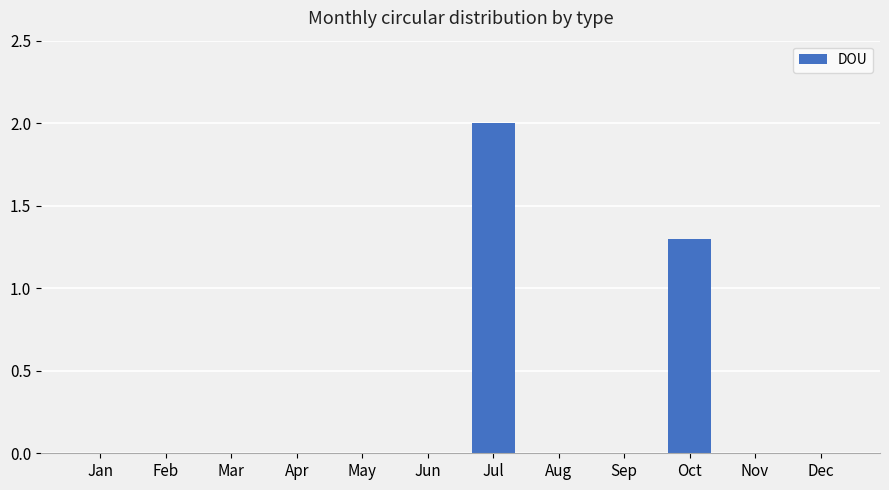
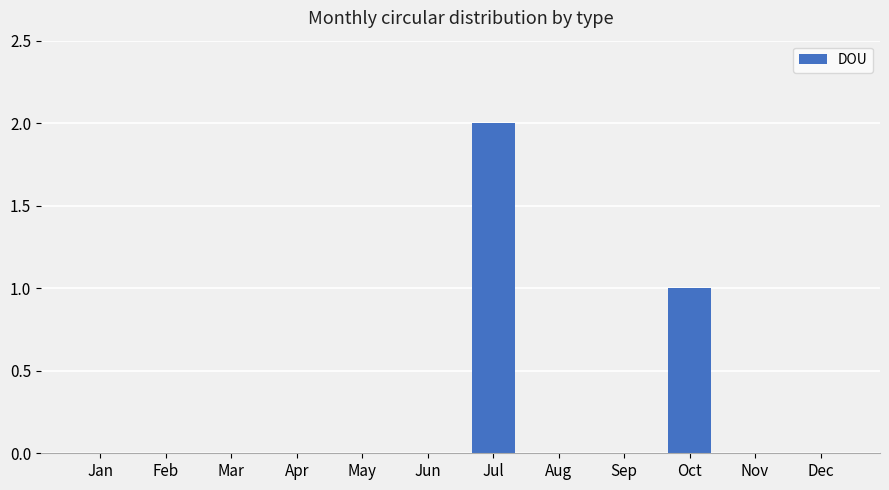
Oct: 1.3 -> 1.0
